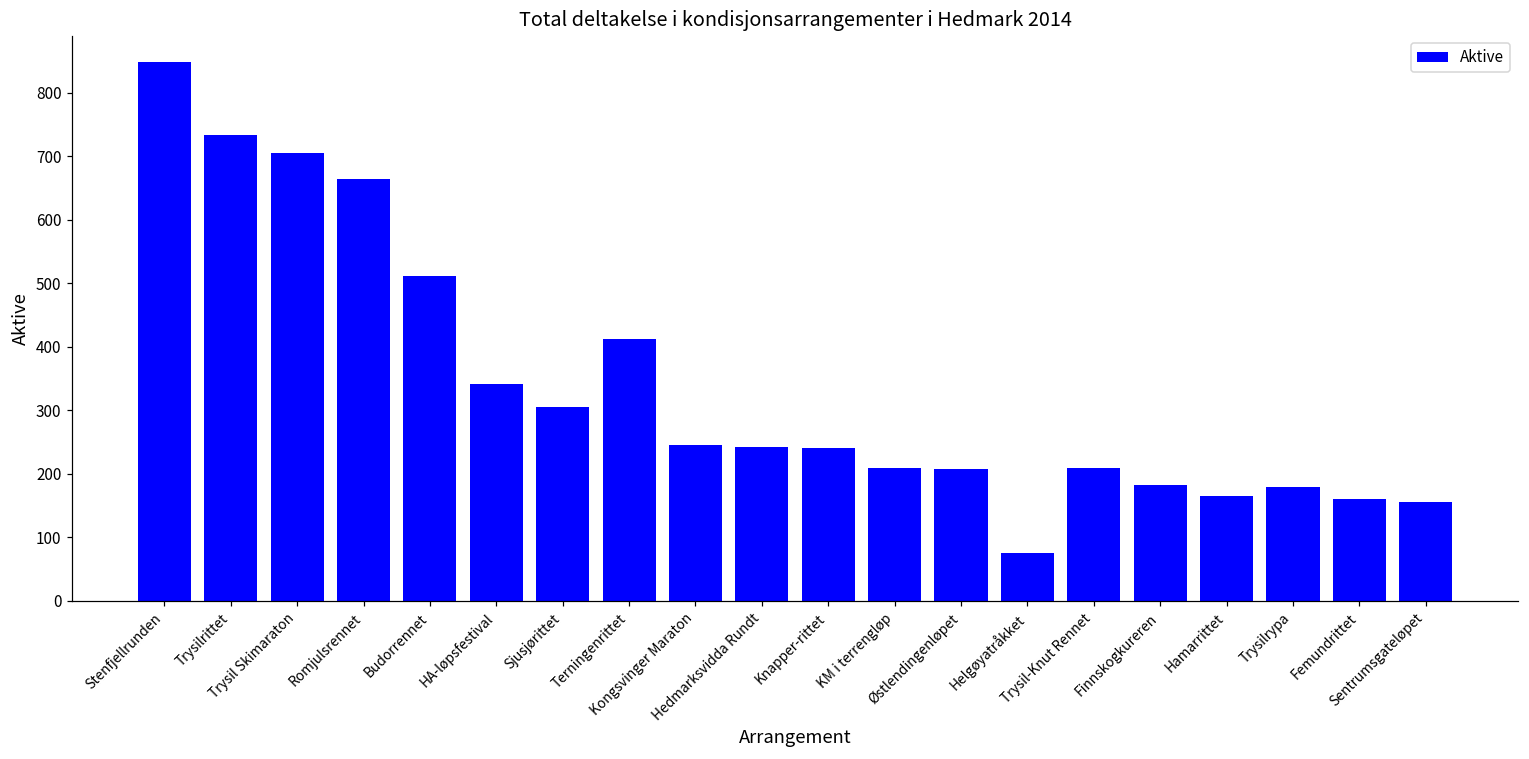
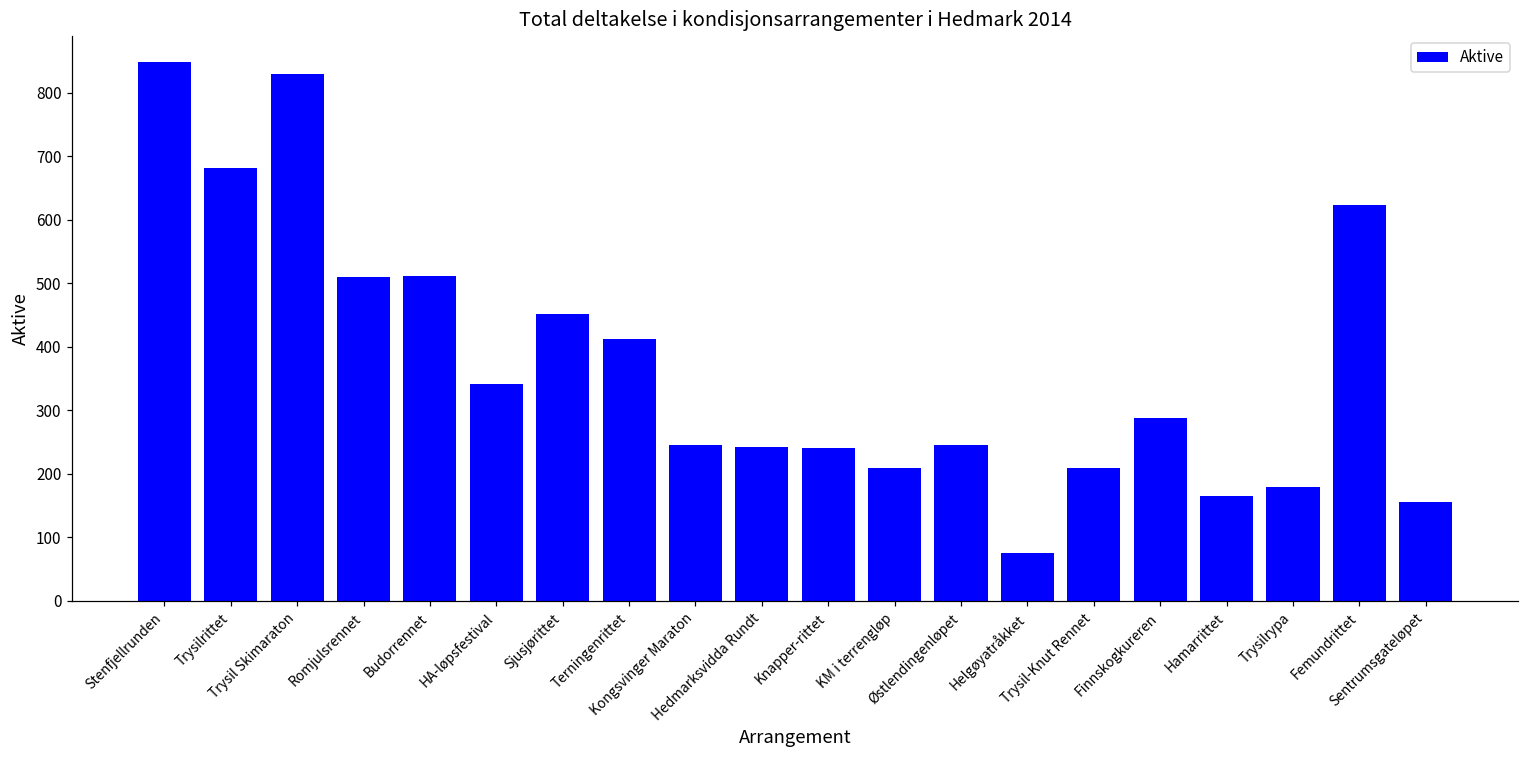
Trysilrittet: 730 -> 680
Trysil Skimaraton: 710 -> 830
Romjulsrennet: 660 -> 510
Sjusjørittet: 310 -> 450
Østlendingenløpet: 210 -> 250
Finnskogkureren: 180 -> 290
Femundrittet: 160 -> 620
